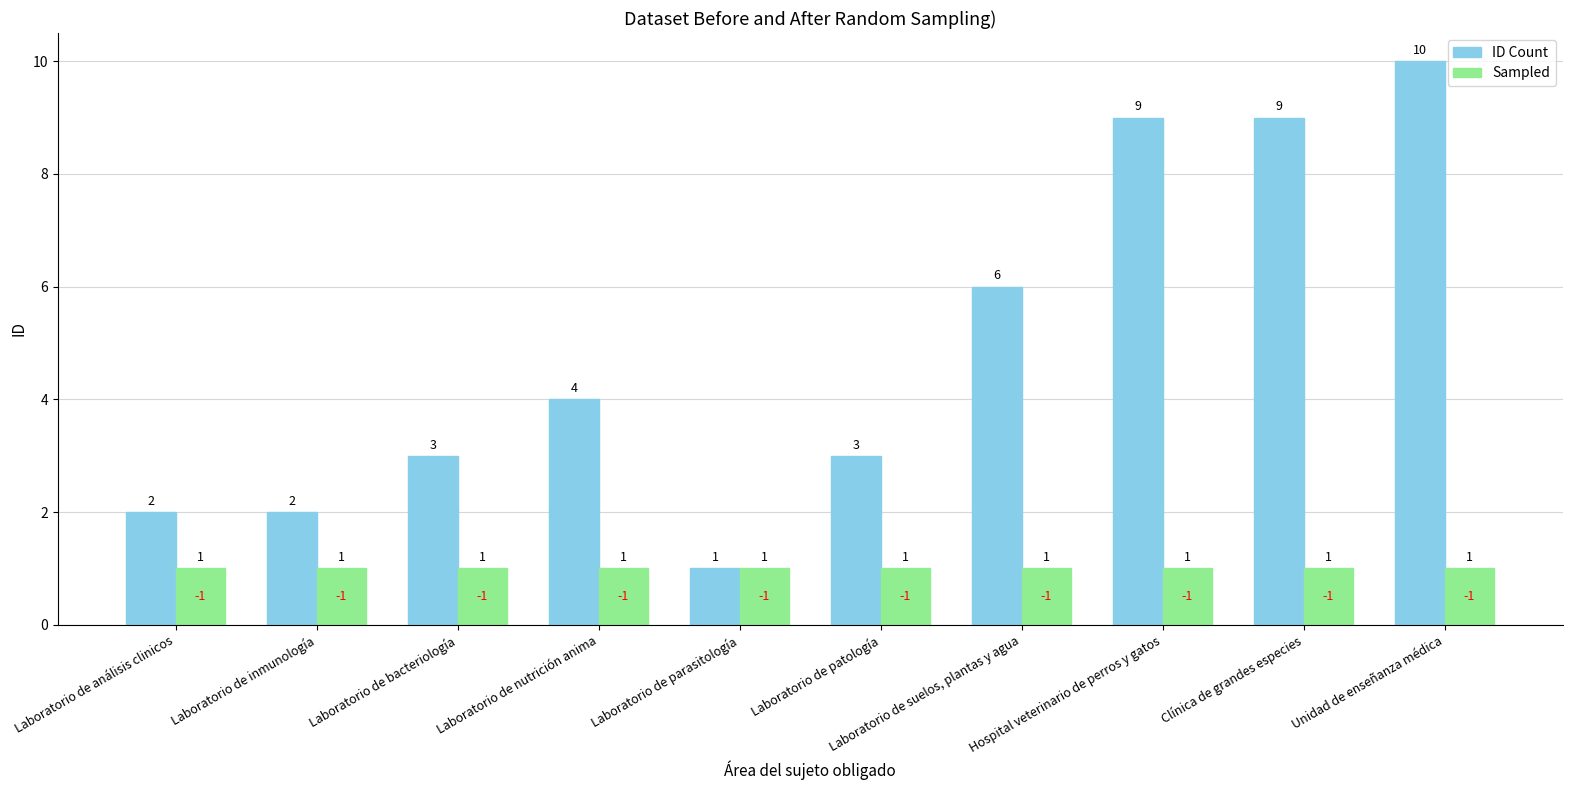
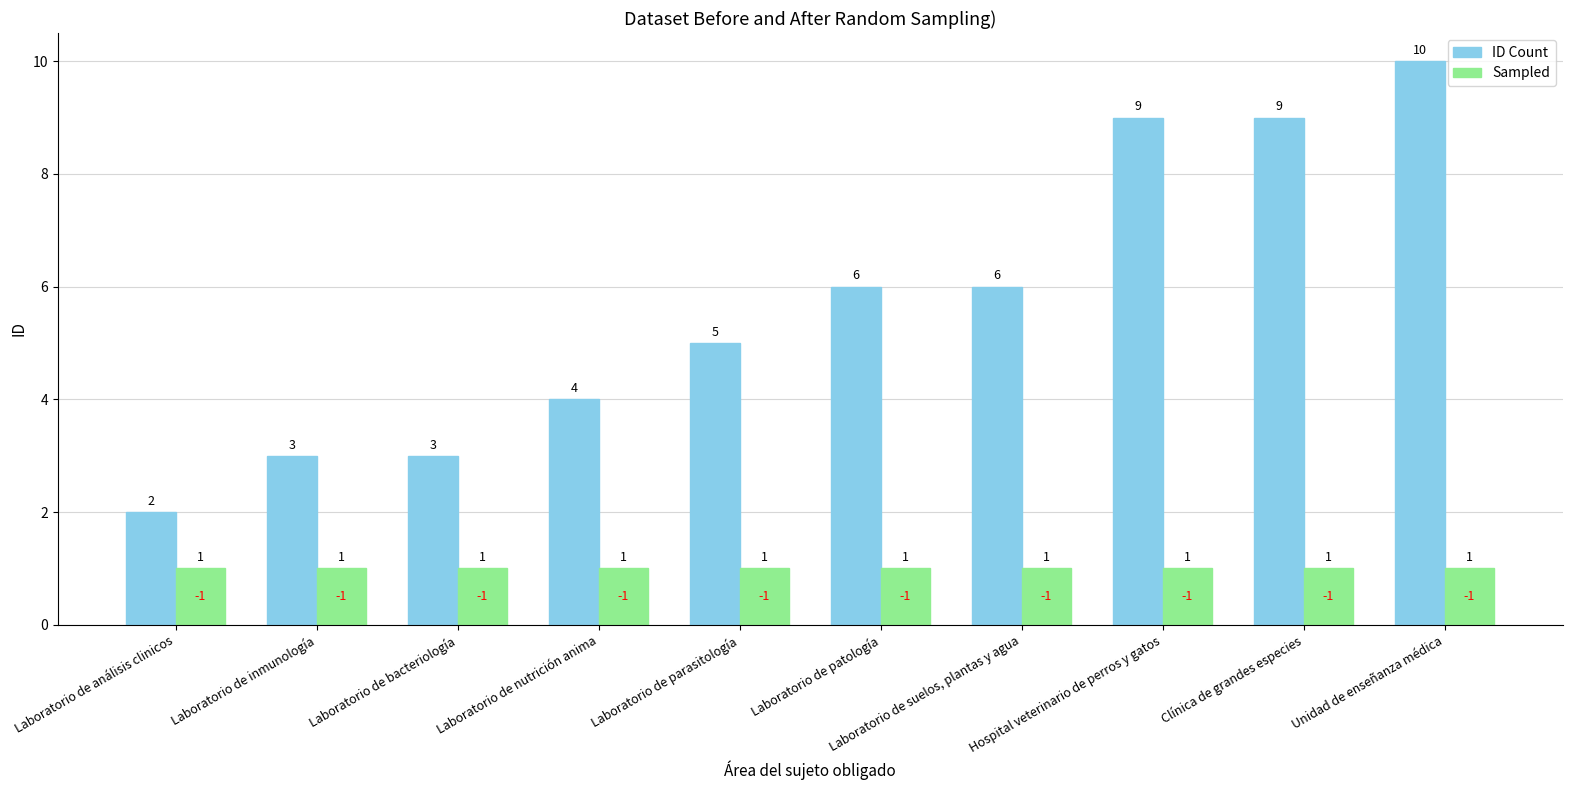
ID Count, Laboratorio de inmunología: 2 -> 3
ID Count, Laboratorio de parasitología: 1 -> 5
ID Count, Laboratorio de patología: 3 -> 6
